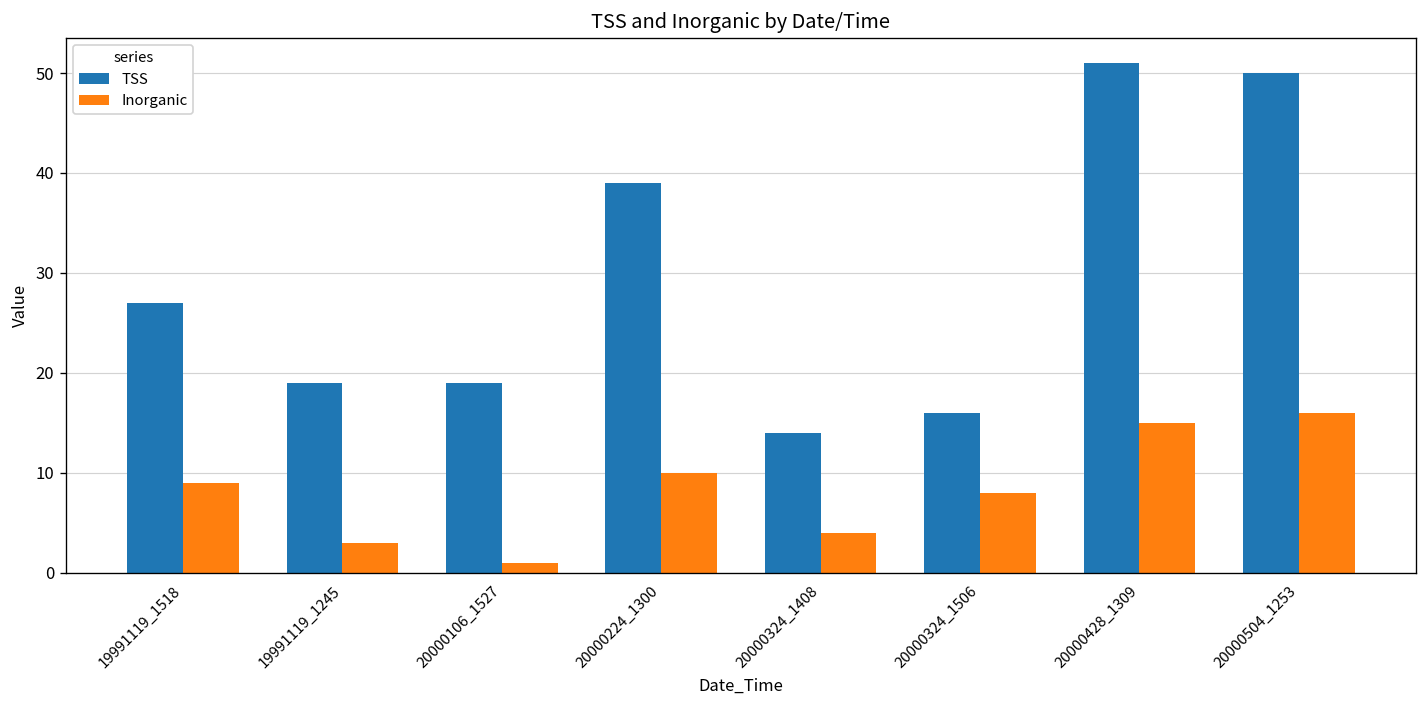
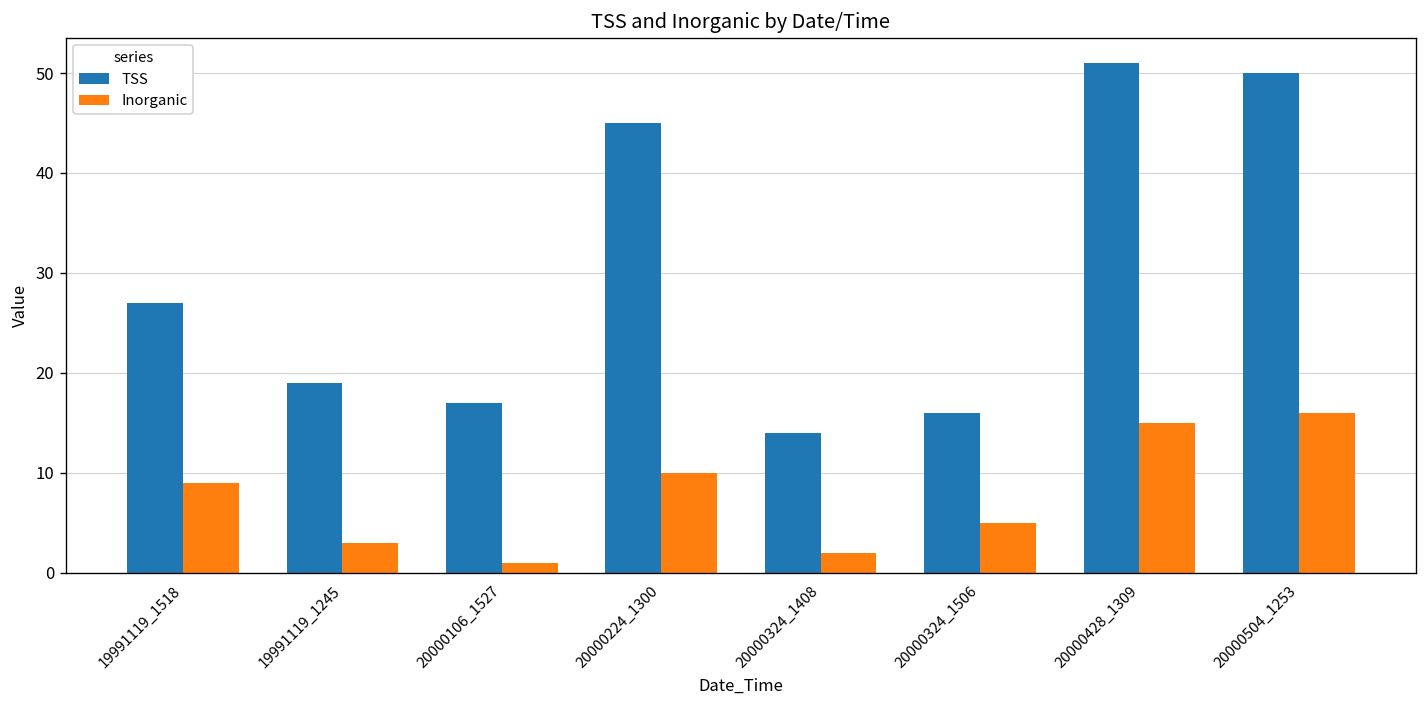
TSS, 20000106_1527: 19 -> 17
TSS, 20000224_1300: 39 -> 45
Inorganic, 20000324_1408: 4 -> 2
Inorganic, 20000324_1506: 8 -> 5
